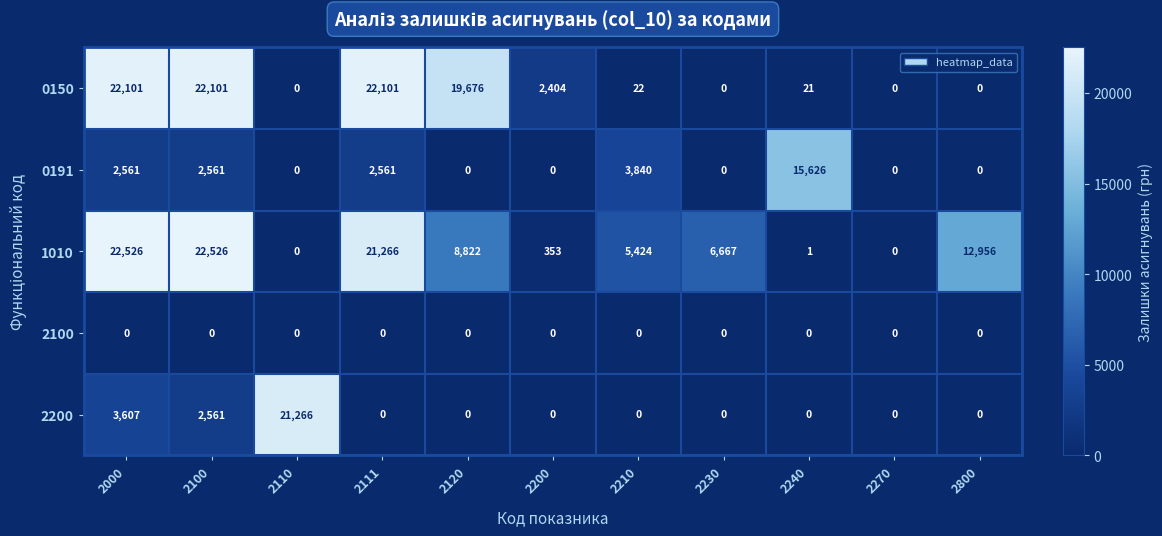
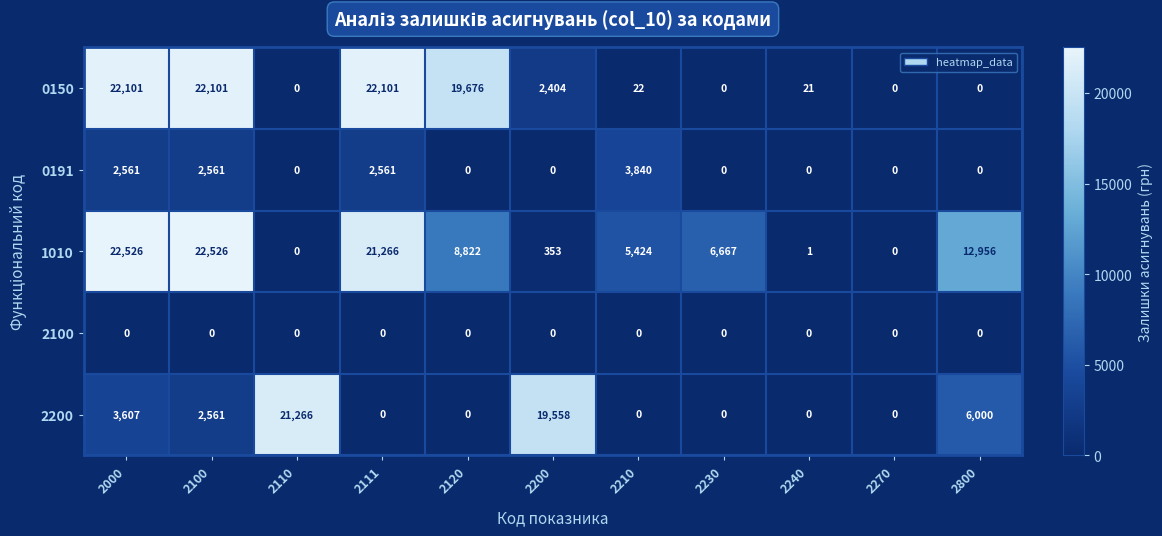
0191, 2240: 15,626 -> 0
2200, 2200: 0 -> 19,558
2200, 2800: 0 -> 6,000
